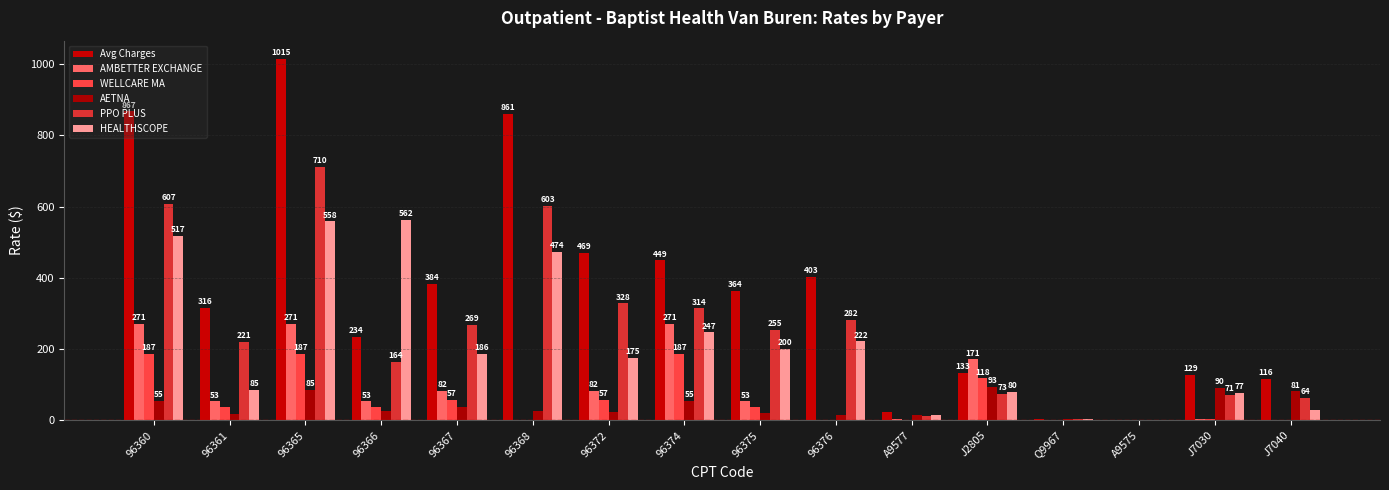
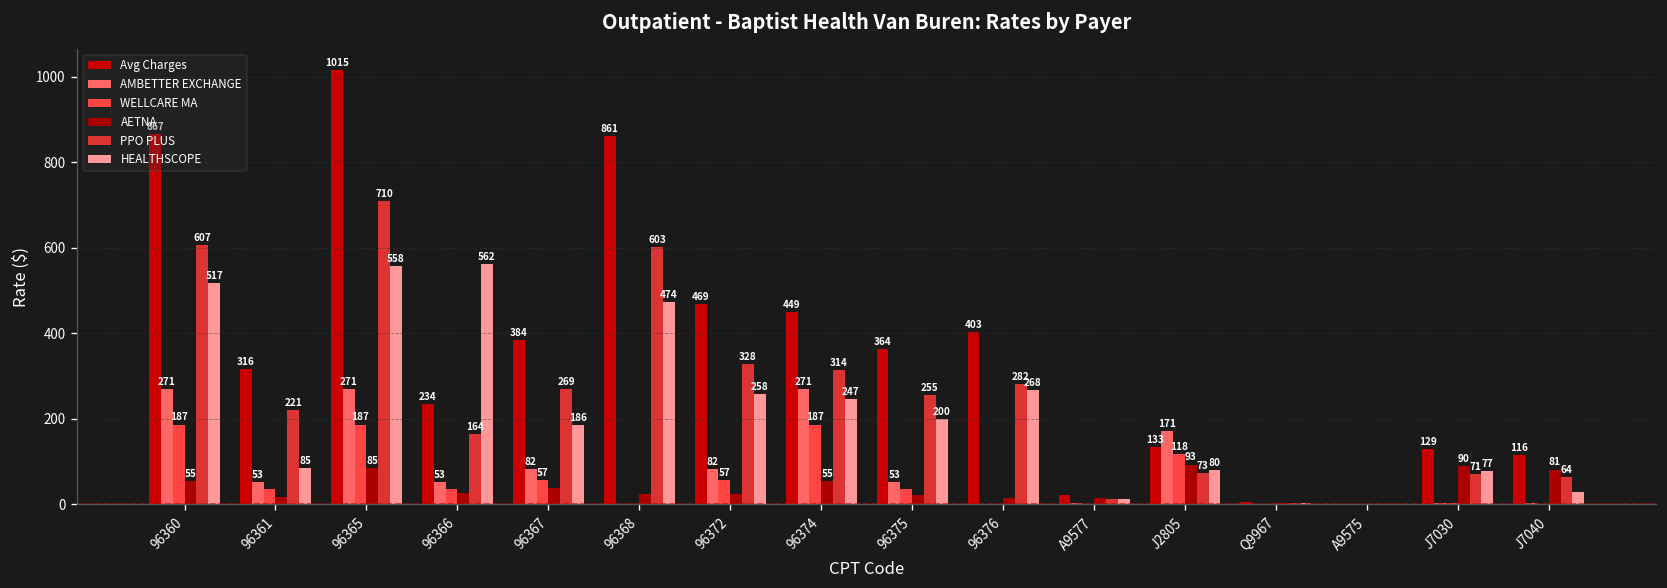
HEALTHSCOPE, 96372: 175 -> 258
HEALTHSCOPE, 96376: 222 -> 268
